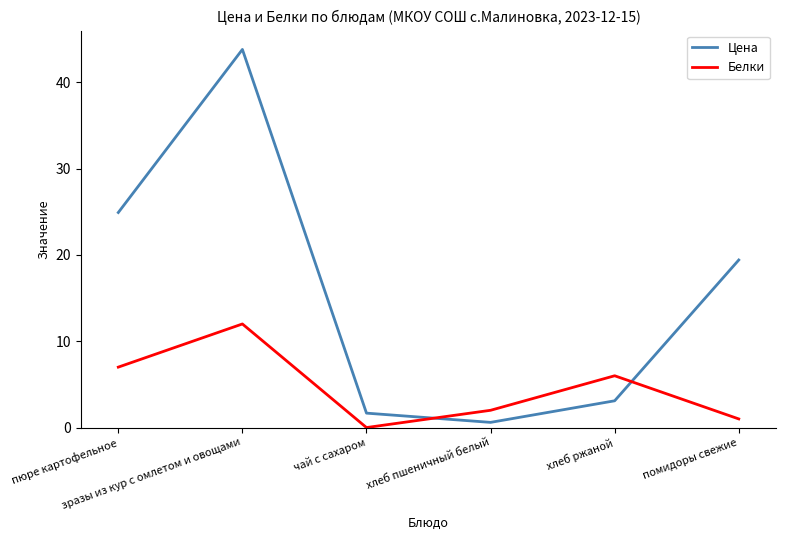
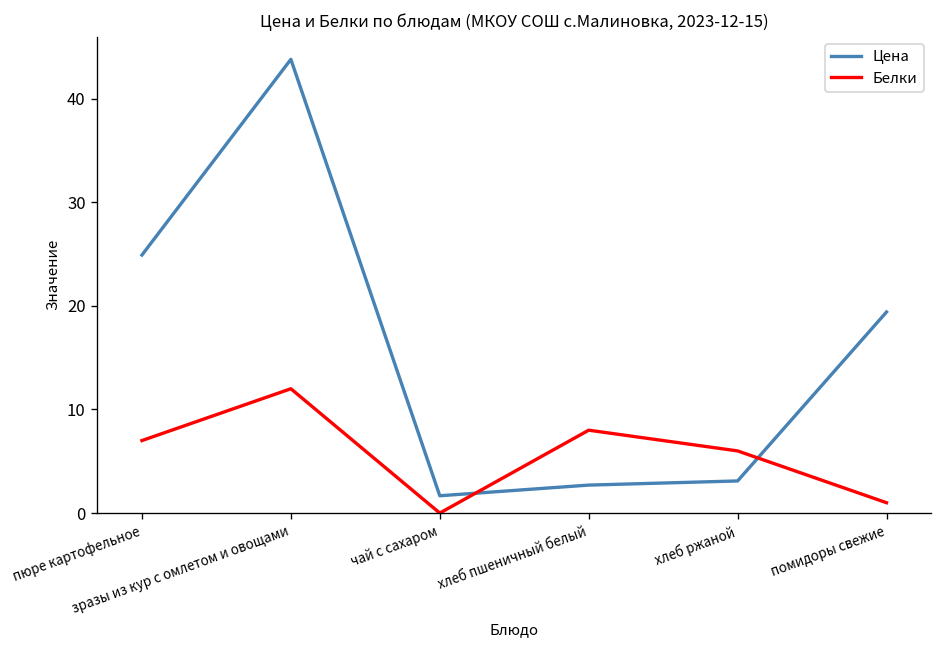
Цена, хлеб пшеничный белый: 1 -> 3
Белки, хлеб пшеничный белый: 2 -> 8
